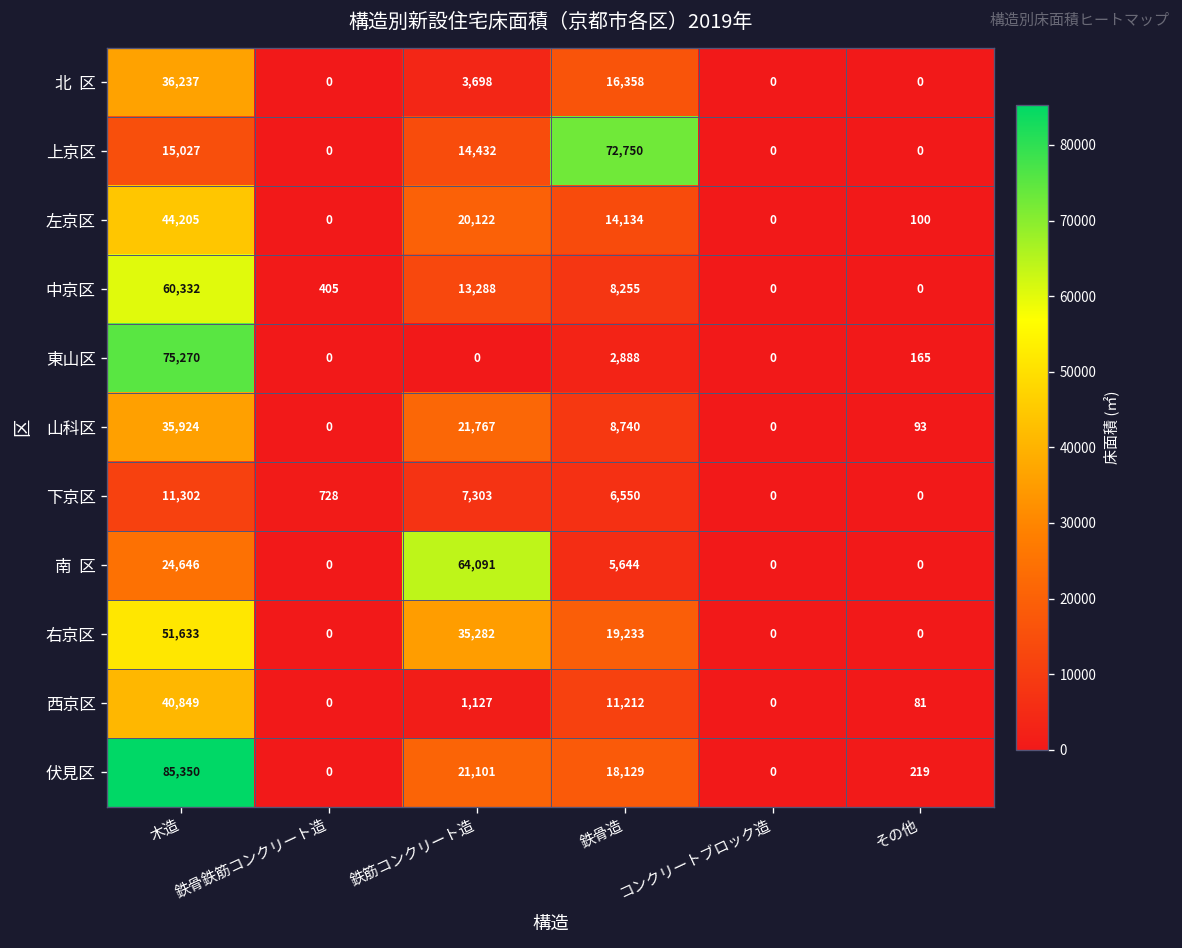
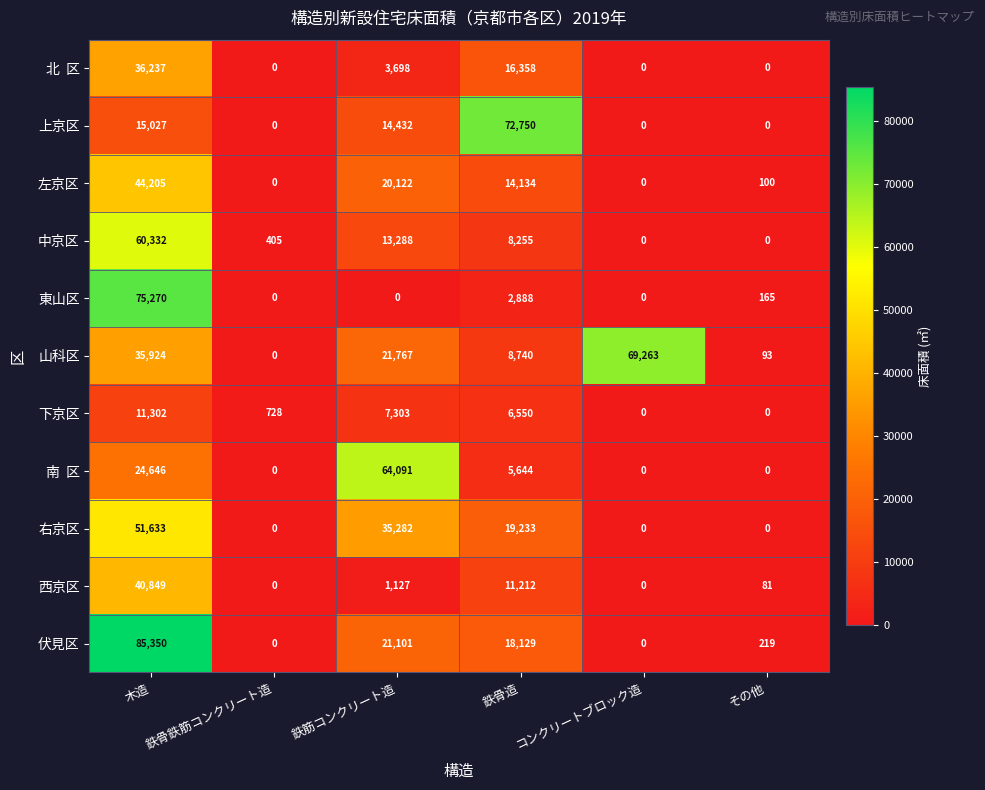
山科区, コンクリートブロック造: 0 -> 69,263
